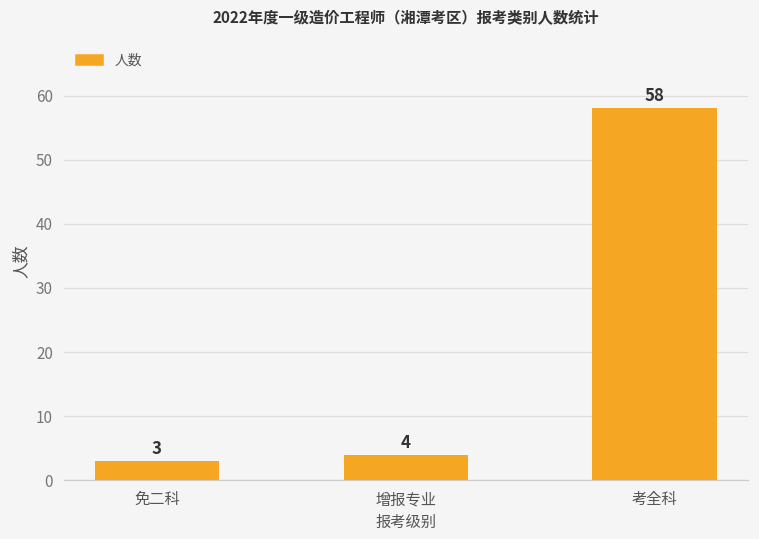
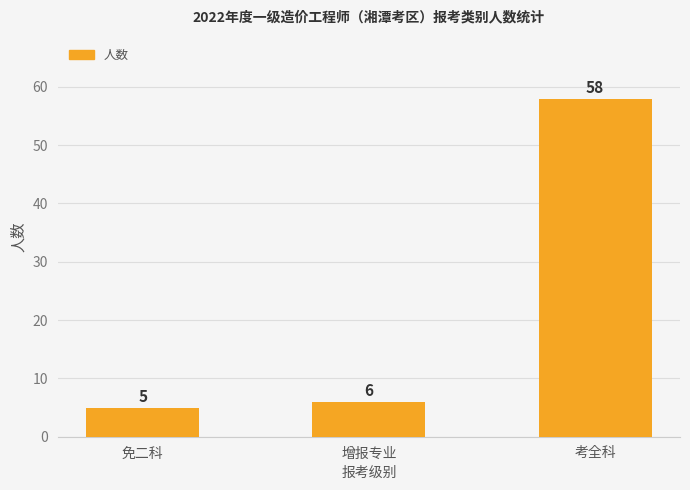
免二科: 3 -> 5
增报专业: 4 -> 6
